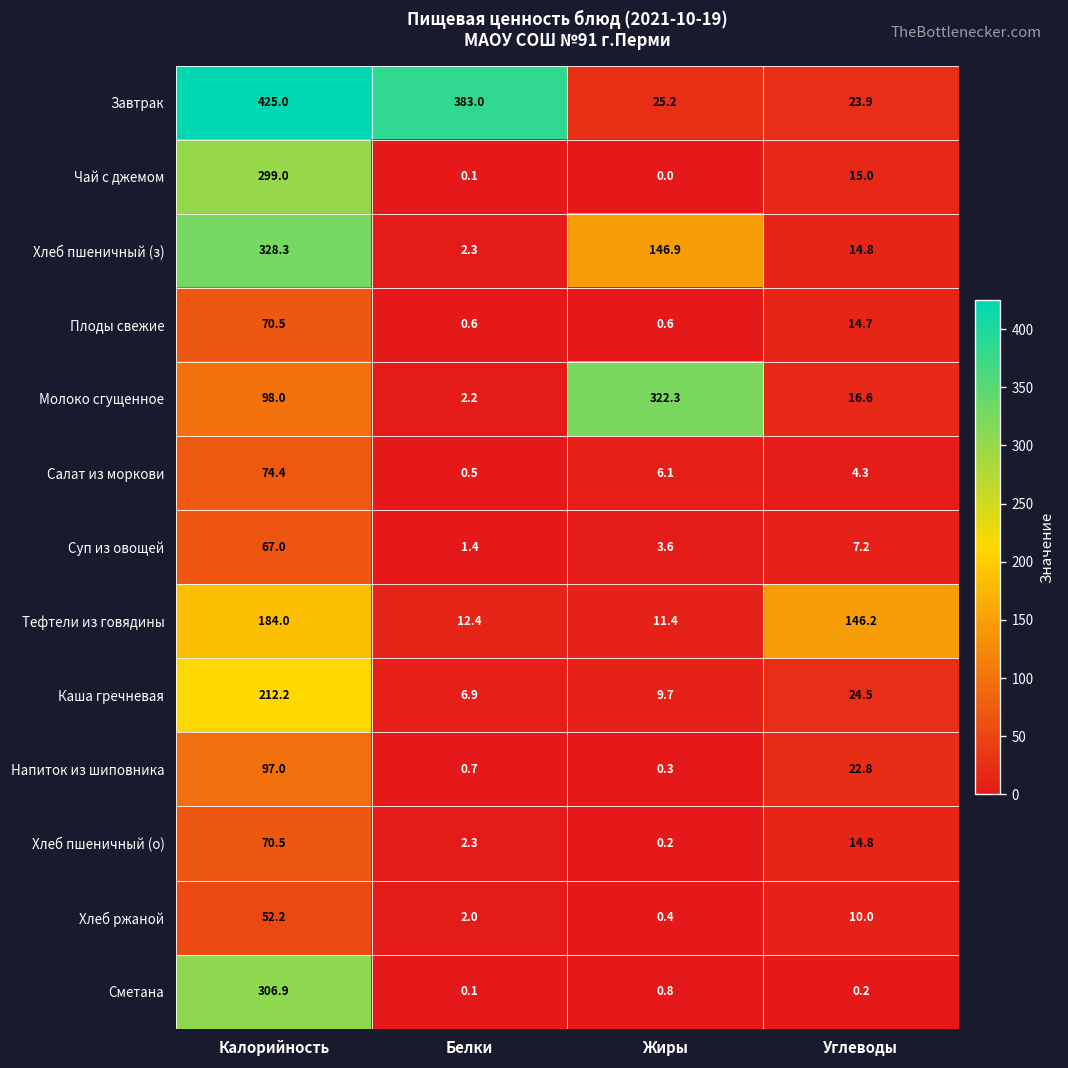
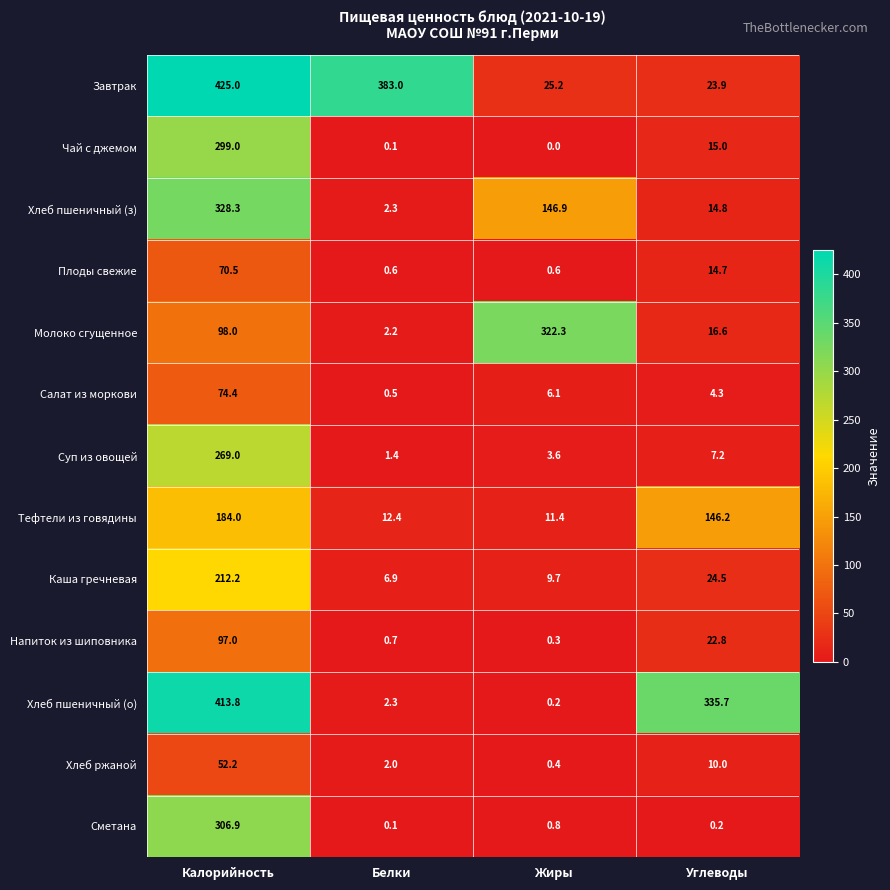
Суп из овощей, Калорийность: 67.0 -> 269.0
Хлеб пшеничный (о), Калорийность: 70.5 -> 413.8
Хлеб пшеничный (о), Углеводы: 14.8 -> 335.7
